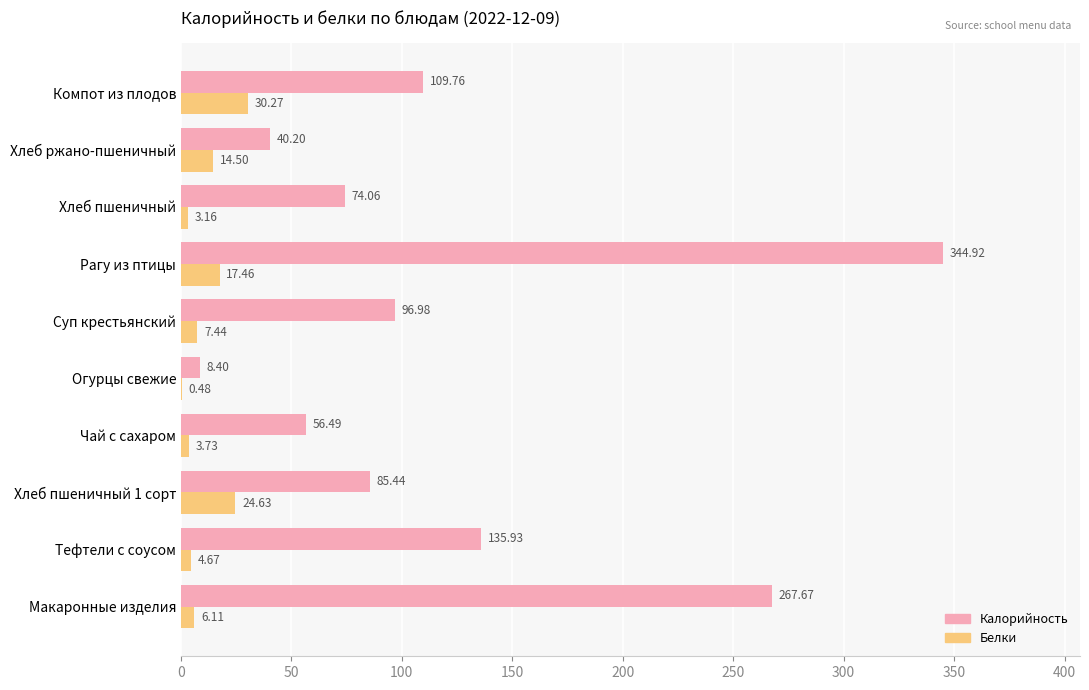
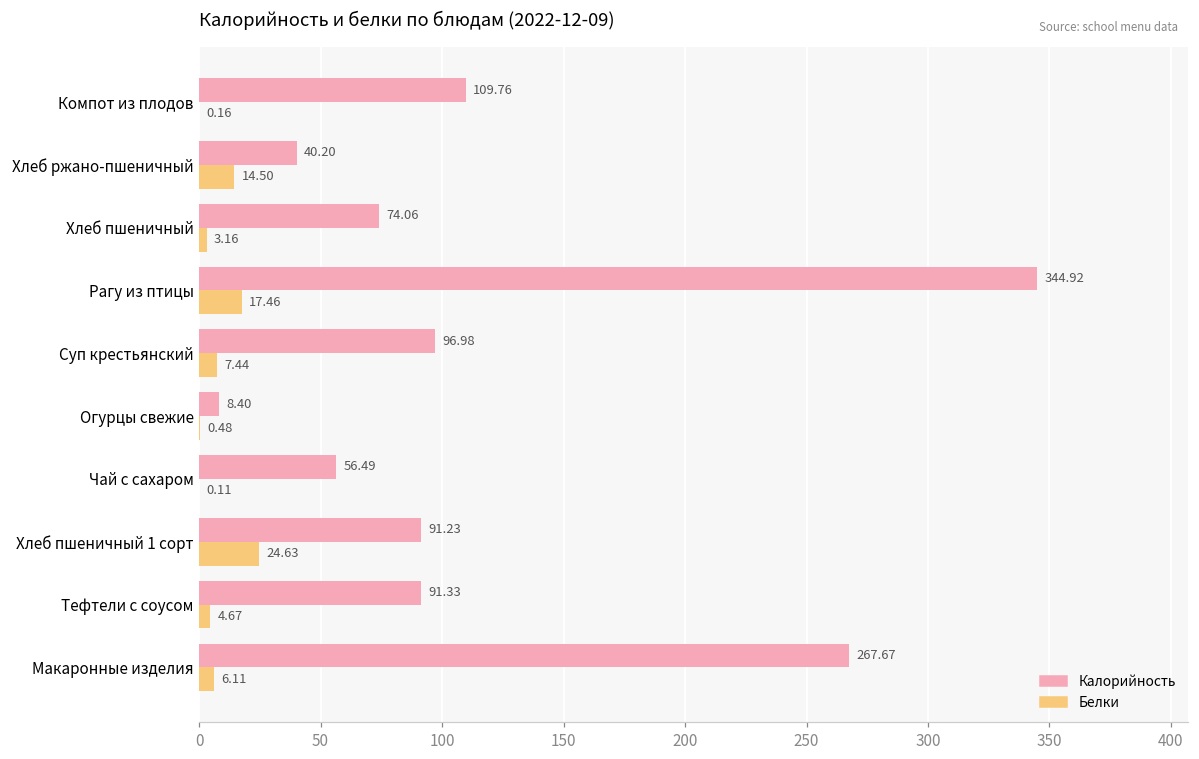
Белки, Компот из плодов: 30.27 -> 0.16
Белки, Чай с сахаром: 3.73 -> 0.11
Калорийность, Хлеб пшеничный 1 сорт: 85.44 -> 91.23
Калорийность, Тефтели с соусом: 135.93 -> 91.33
